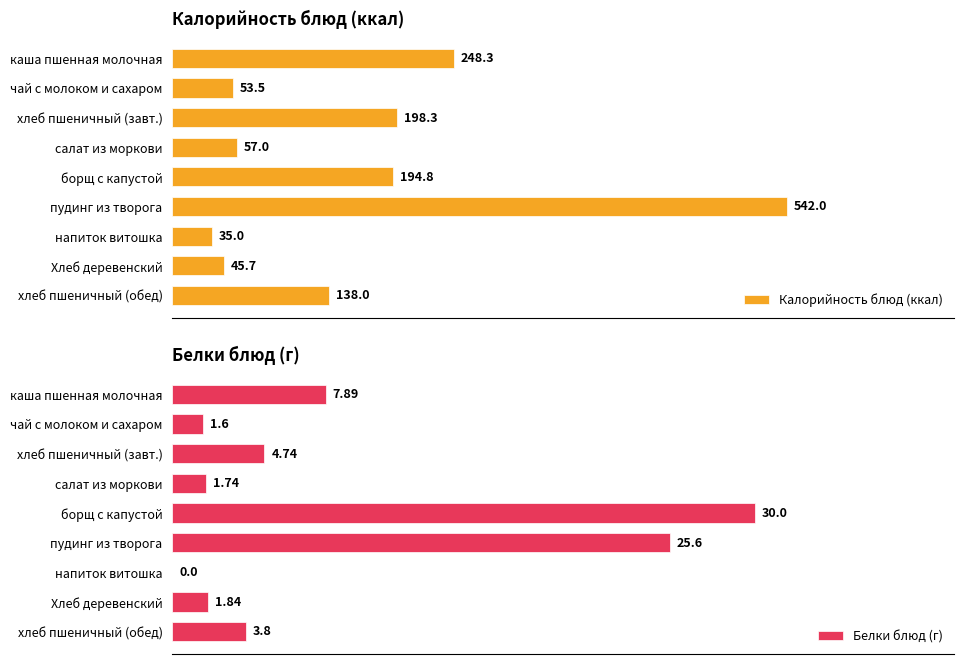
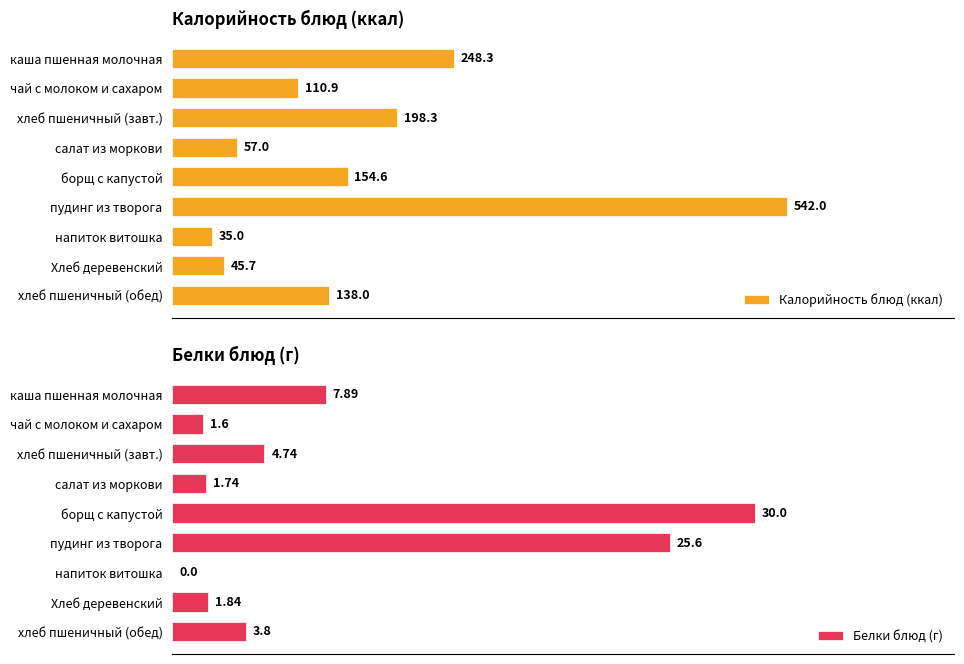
Калорийность блюд (ккал), чай с молоком и сахаром: 53.5 -> 110.9
Калорийность блюд (ккал), борщ с капустой: 194.8 -> 154.6
